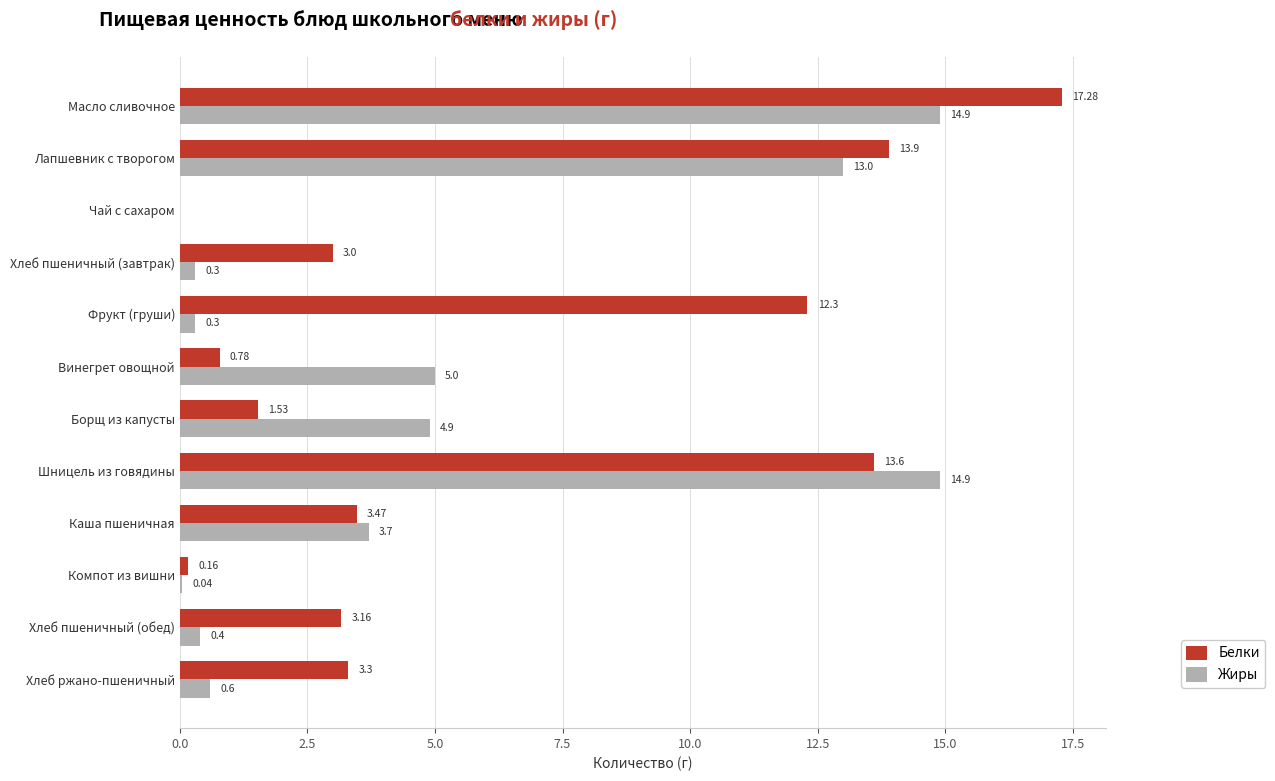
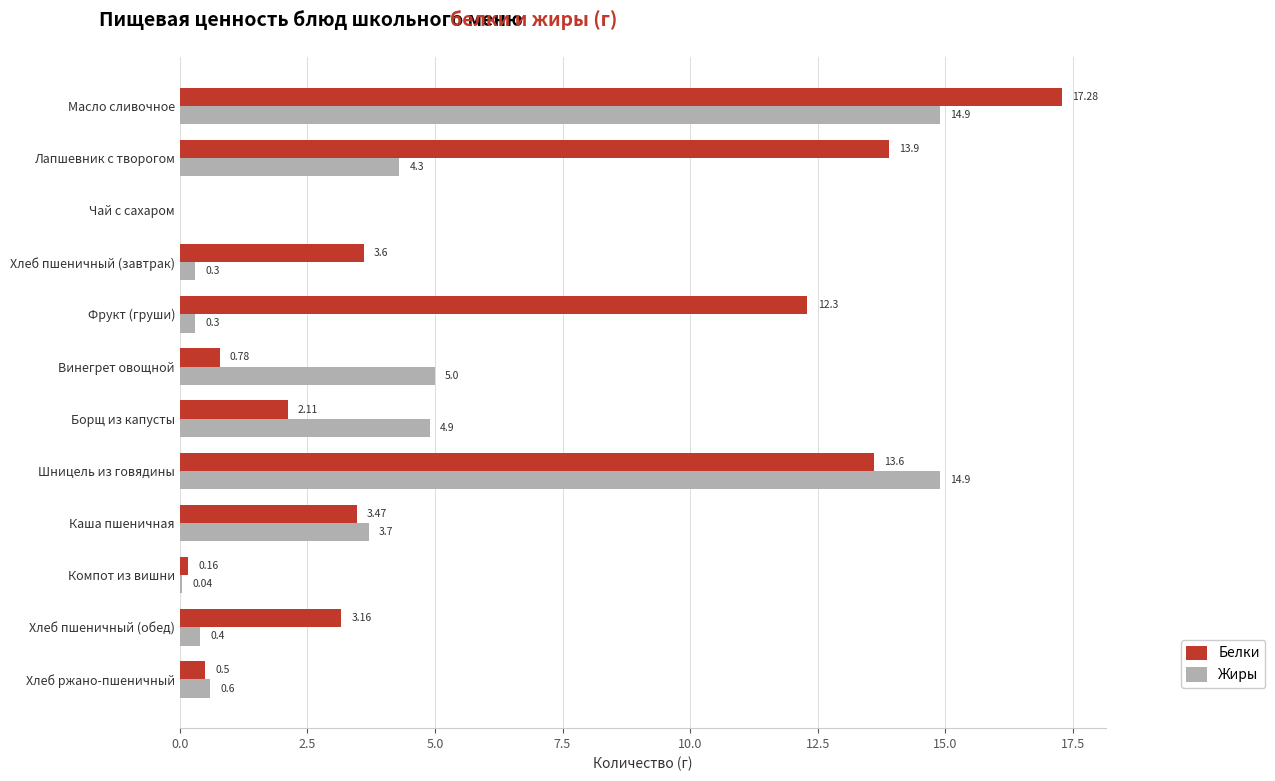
Жиры, Лапшевник с творогом: 13.0 -> 4.3
Белки, Хлеб пшеничный (завтрак): 3.0 -> 3.6
Белки, Борщ из капусты: 1.53 -> 2.11
Белки, Хлеб ржано-пшеничный: 3.3 -> 0.5
